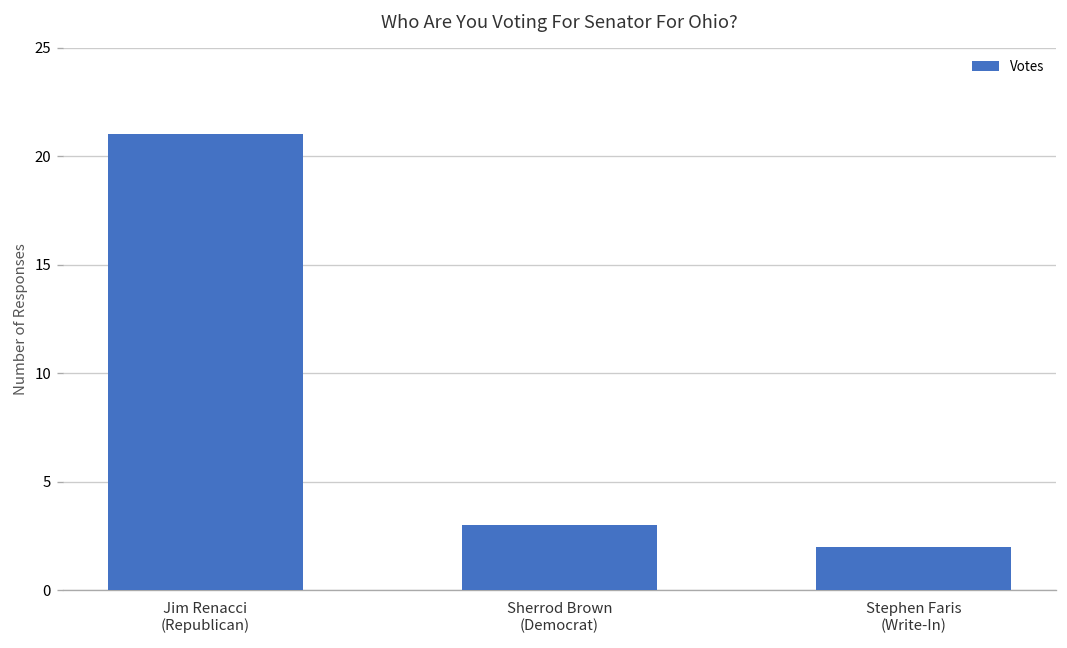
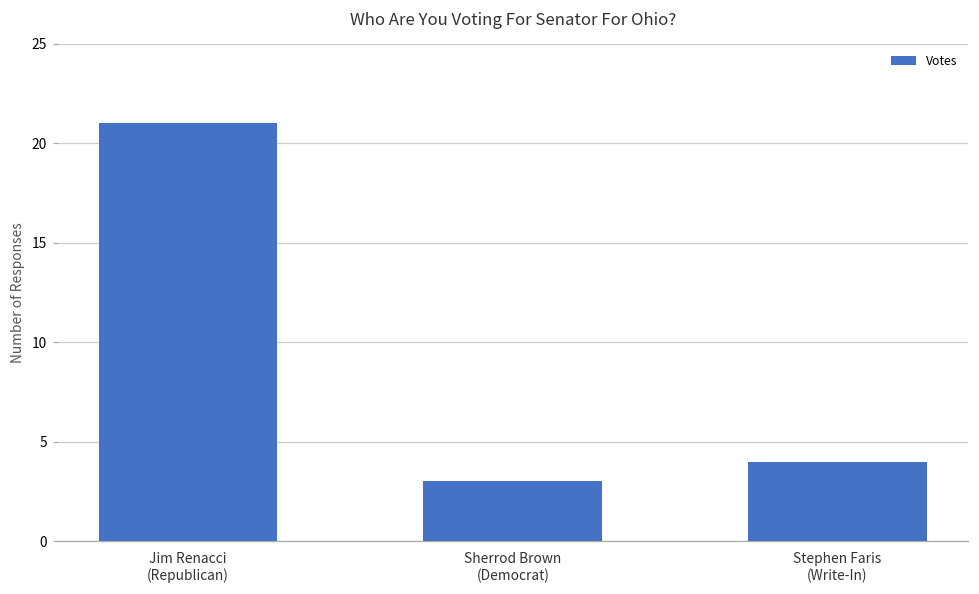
Stephen Faris (Write-In): 2 -> 4
